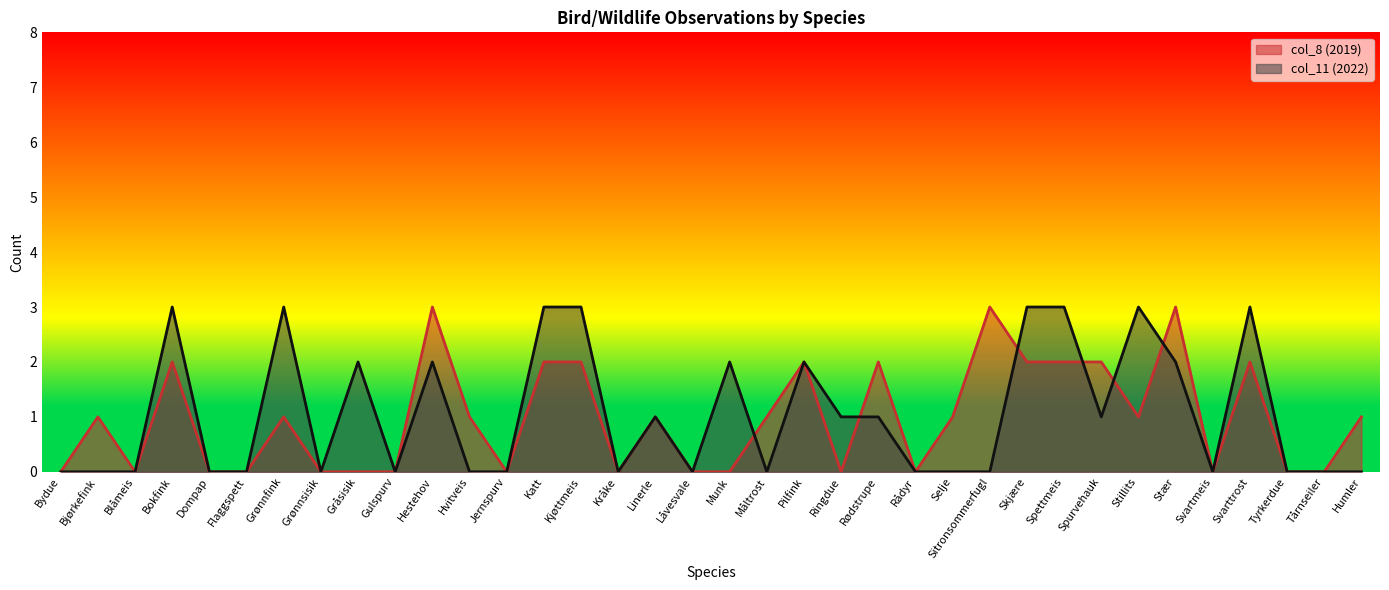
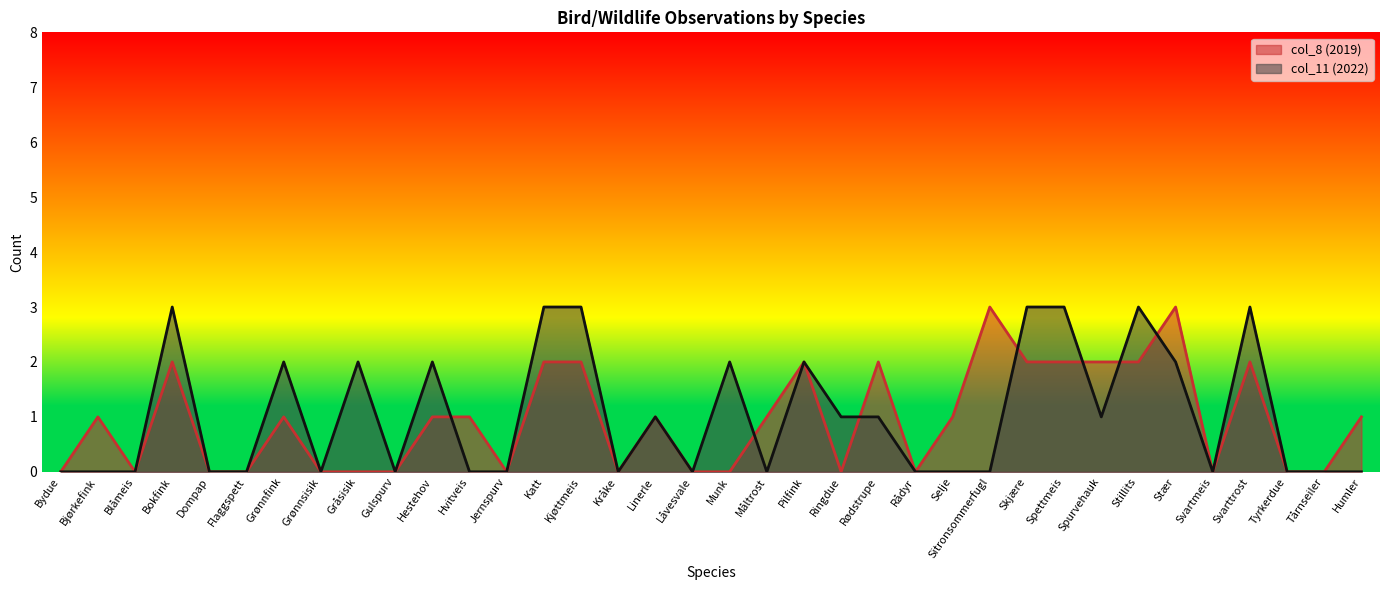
col_11 (2022), Grønnfink: 3 -> 2
col_8 (2019), Hestehov: 3 -> 1
col_8 (2019), Stillits: 1 -> 2
